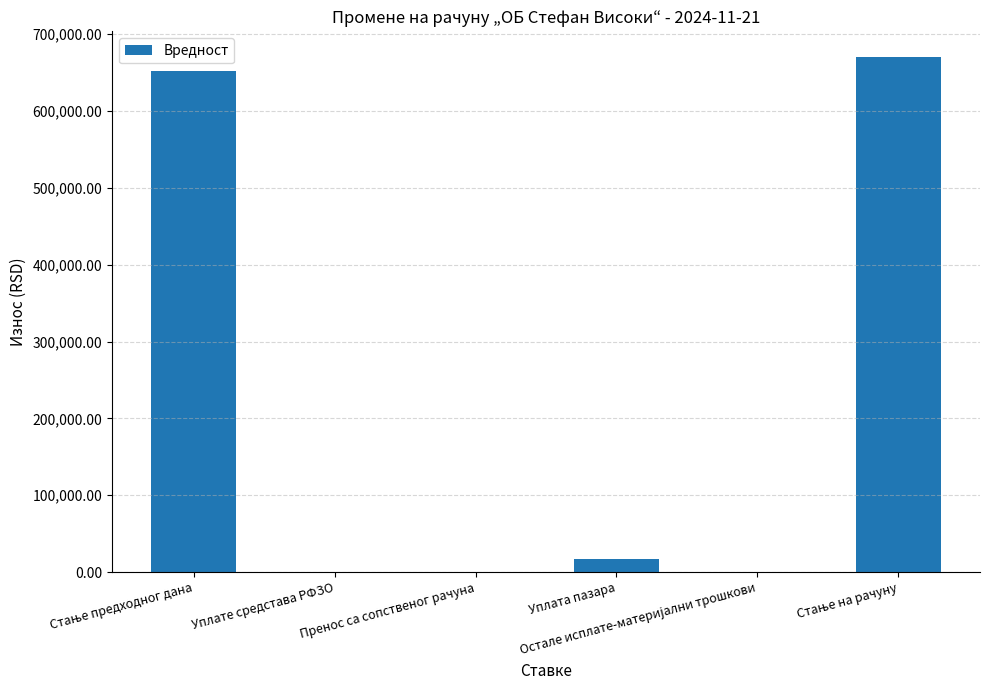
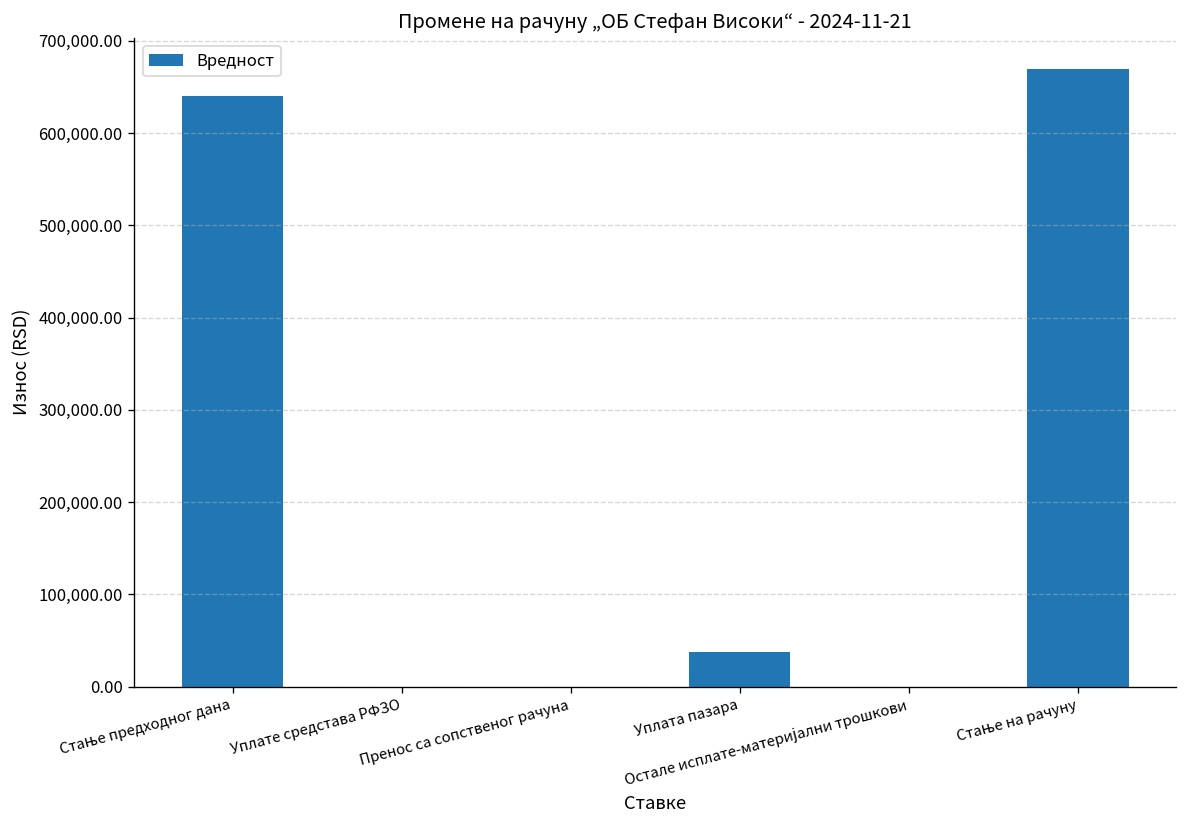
Стање предходног дана: 650,000 -> 640,000
Уплата пазара: 20,000 -> 40,000
